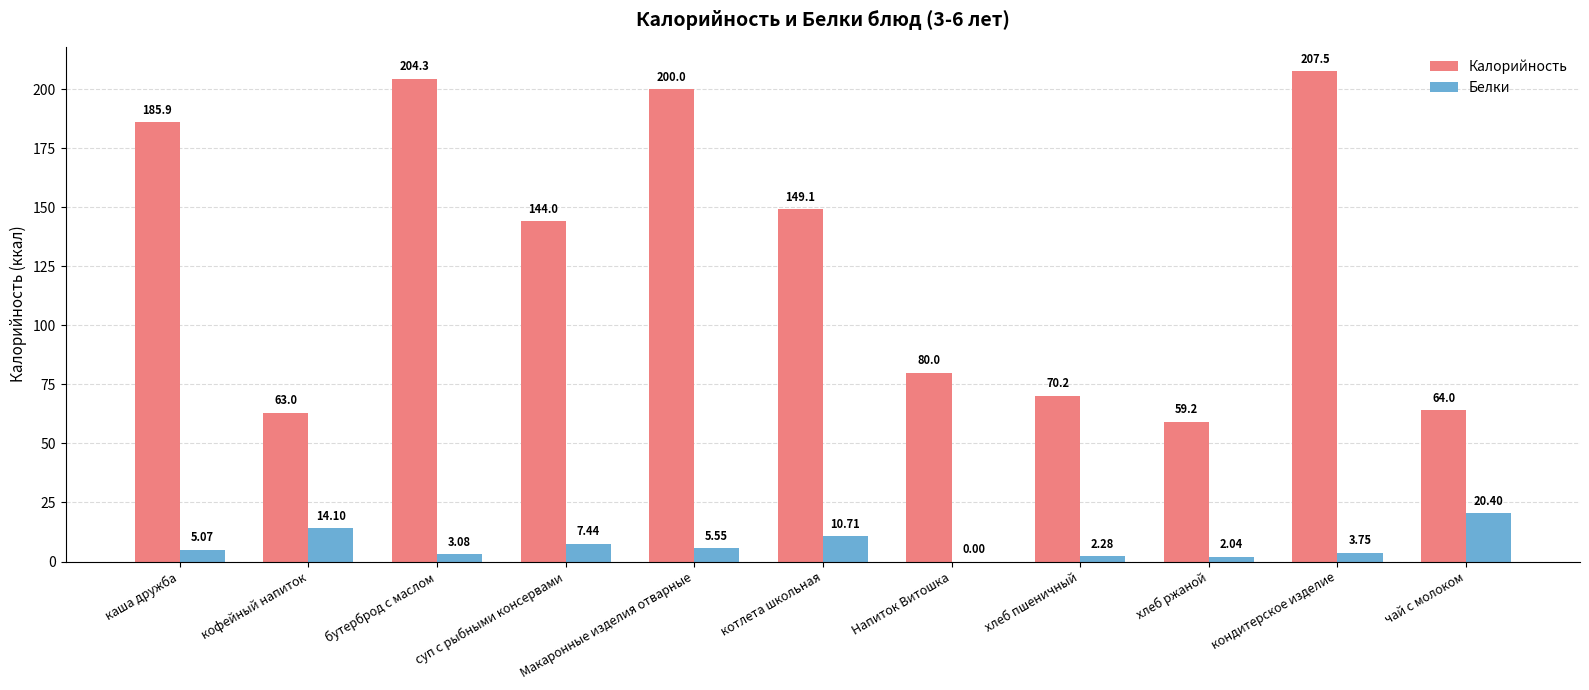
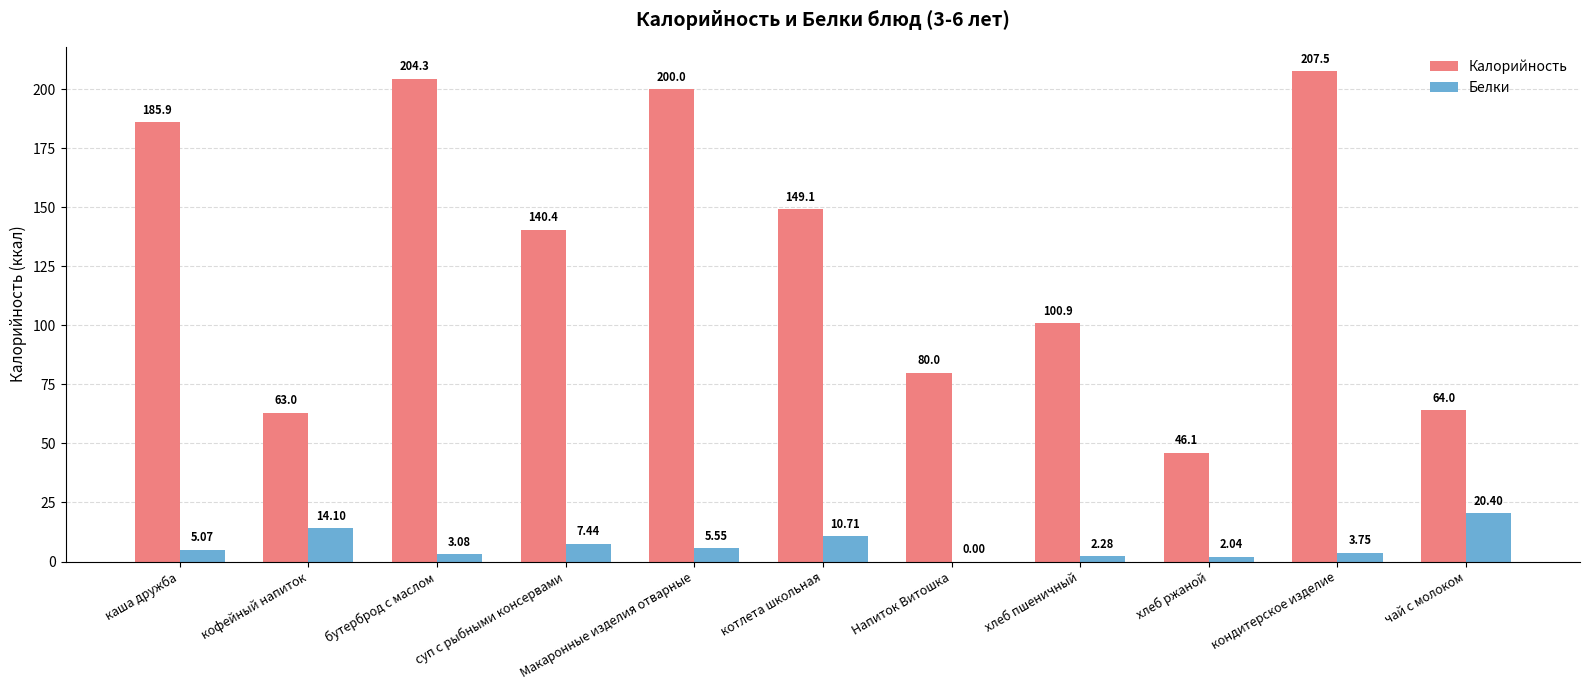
Калорийность, суп с рыбными консервами: 144.0 -> 140.4
Калорийность, хлеб пшеничный: 70.2 -> 100.9
Калорийность, хлеб ржаной: 59.2 -> 46.1
